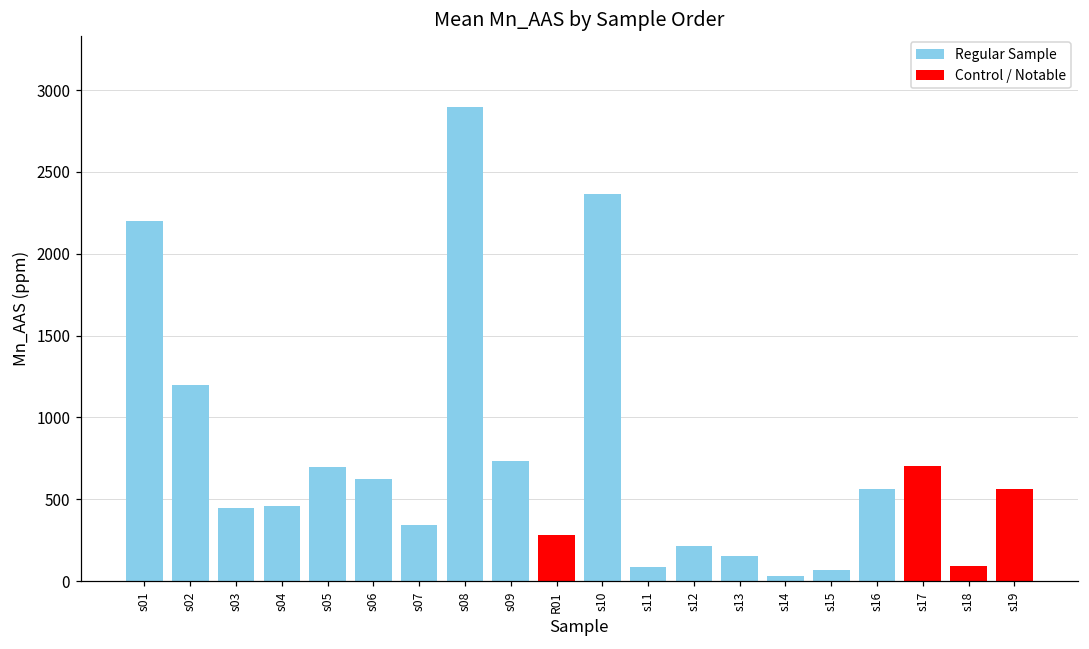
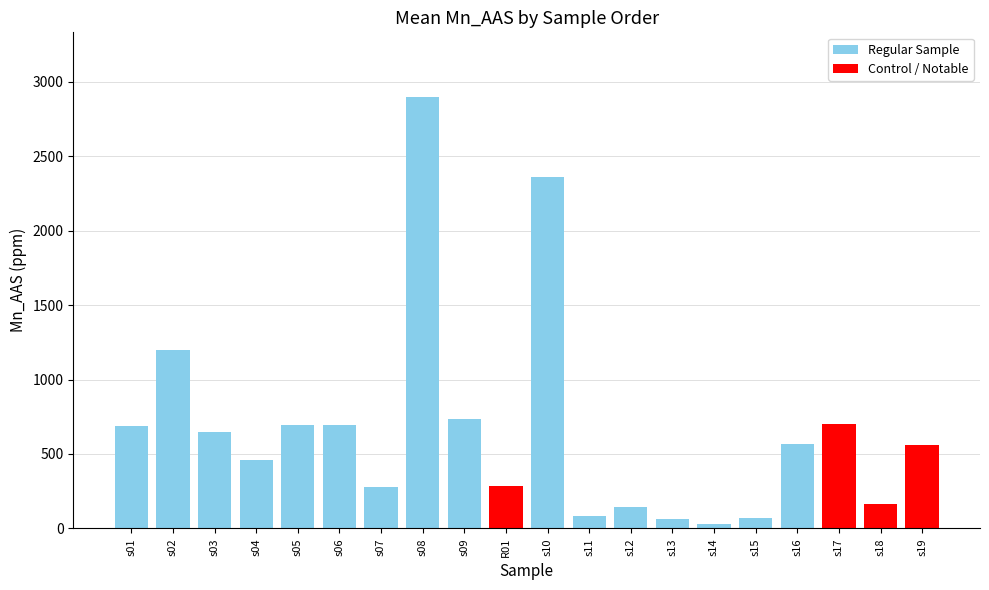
s01: 2200 -> 690
s03: 450 -> 650
s06: 630 -> 690
s07: 340 -> 280
s12: 220 -> 150
s13: 160 -> 70
s18: 90 -> 160
